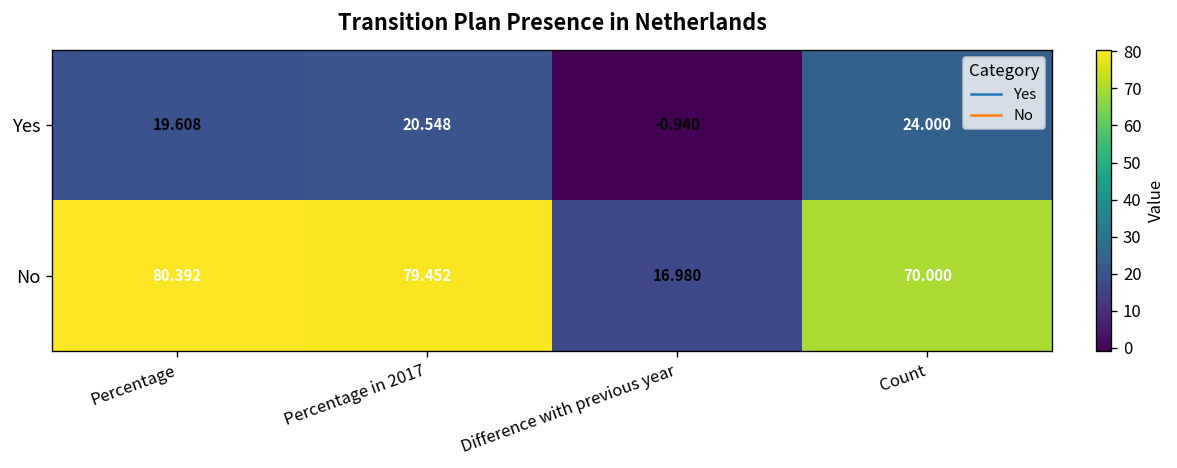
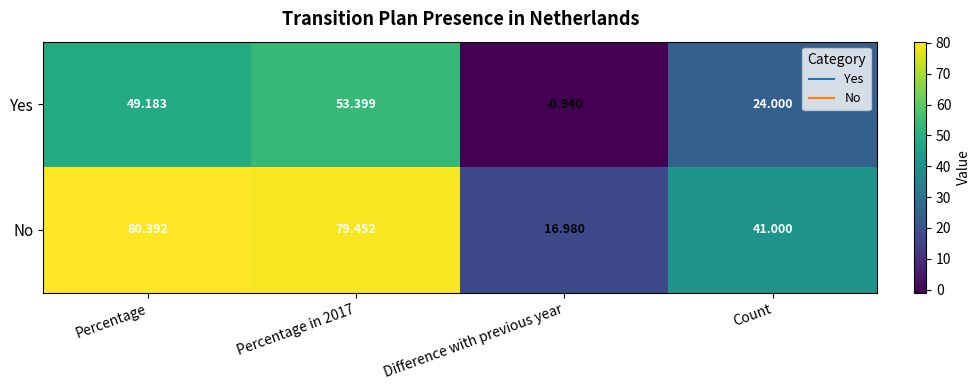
Yes, Percentage: 19.608 -> 49.183
Yes, Percentage in 2017: 20.548 -> 53.399
No, Count: 70.000 -> 41.000
